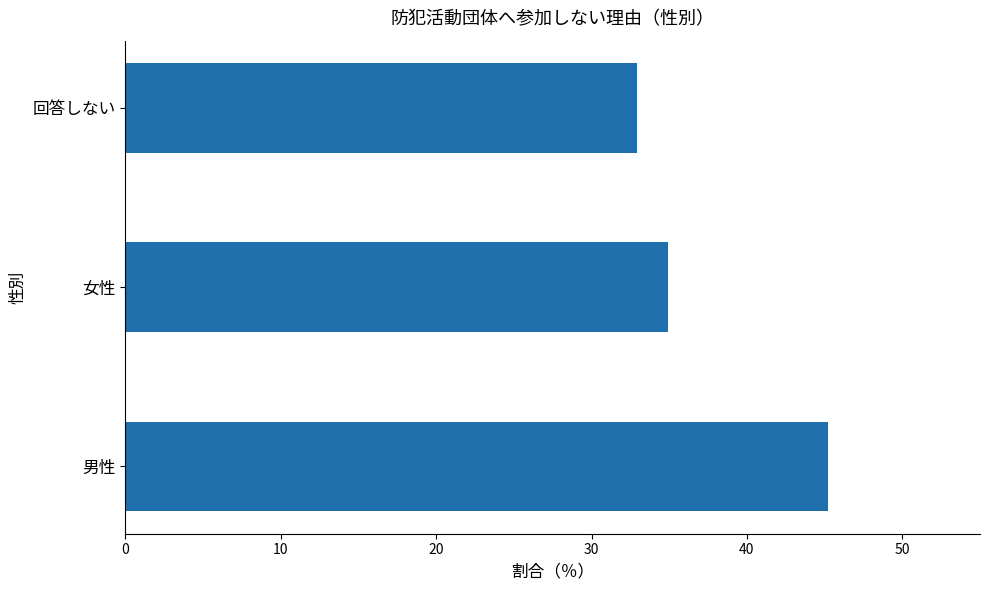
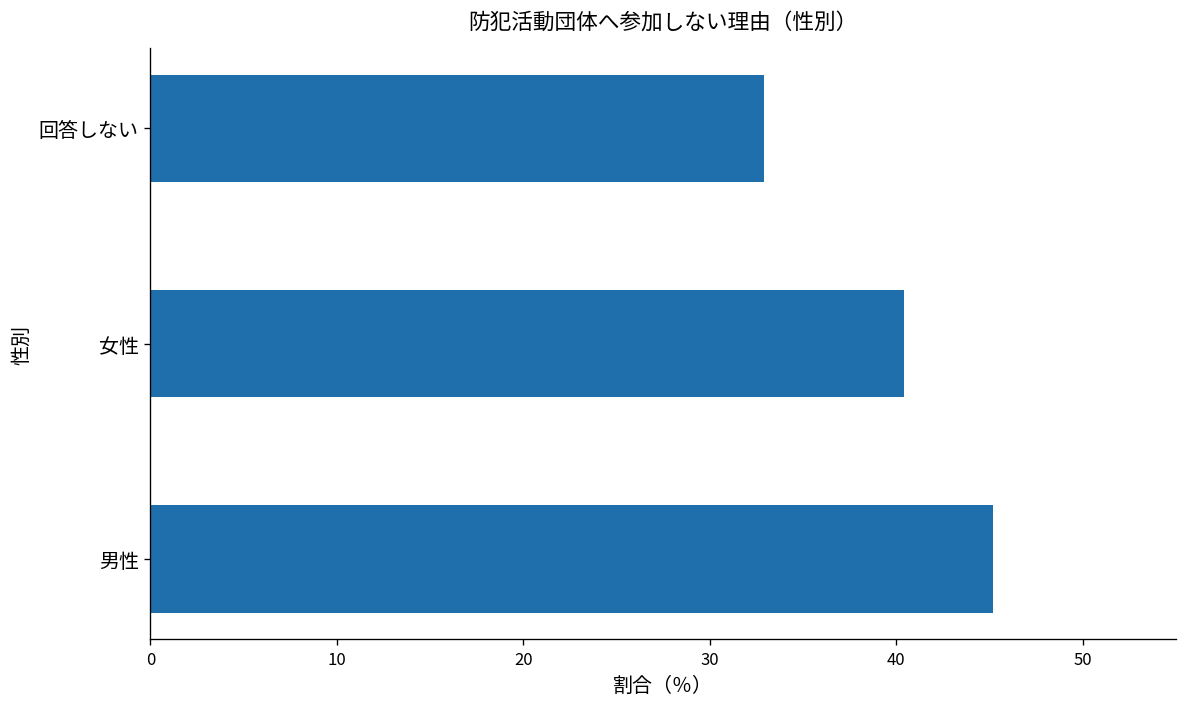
女性: 34.9 -> 40.4
